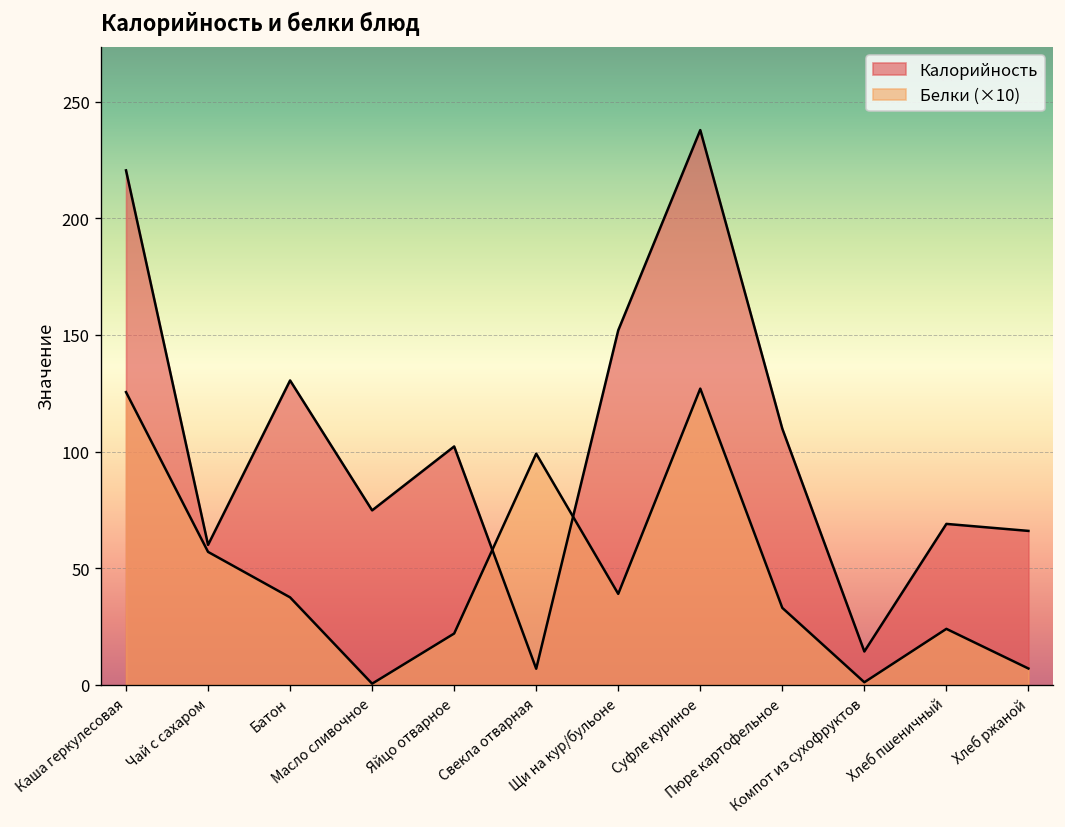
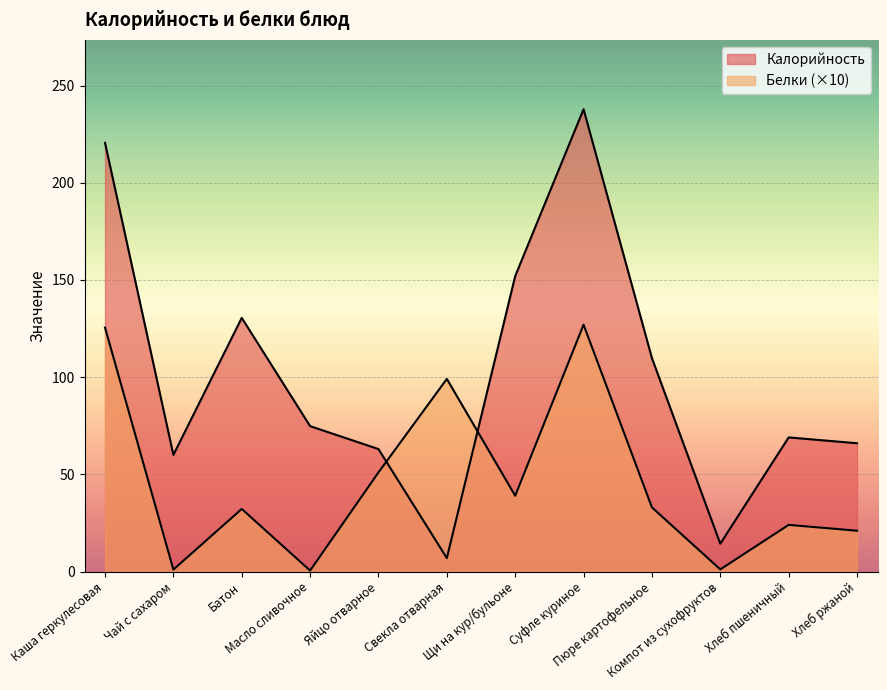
Белки (×10), Чай с сахаром: 57 -> 1
Белки (×10), Батон: 38 -> 32
Калорийность, Яйцо отварное: 102 -> 63
Белки (×10), Яйцо отварное: 22 -> 51
Белки (×10), Хлеб ржаной: 7 -> 21
